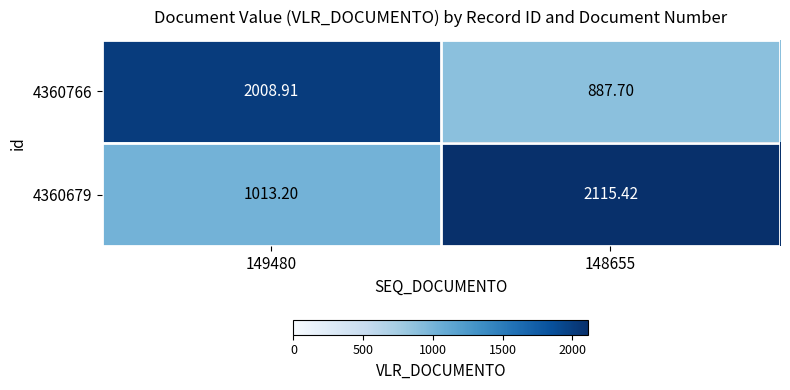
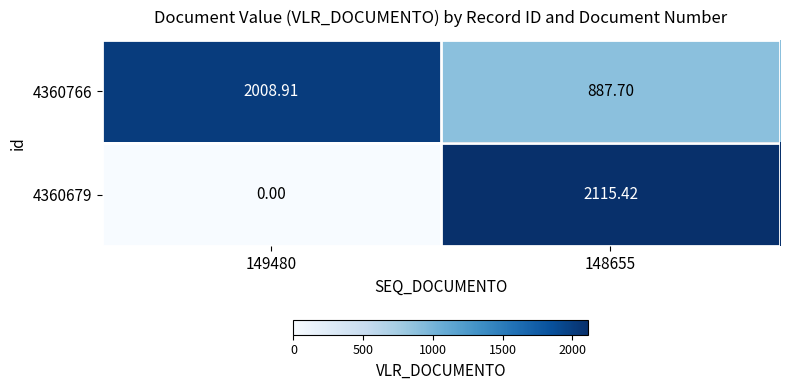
4360679, 149480: 1013.20 -> 0.00
